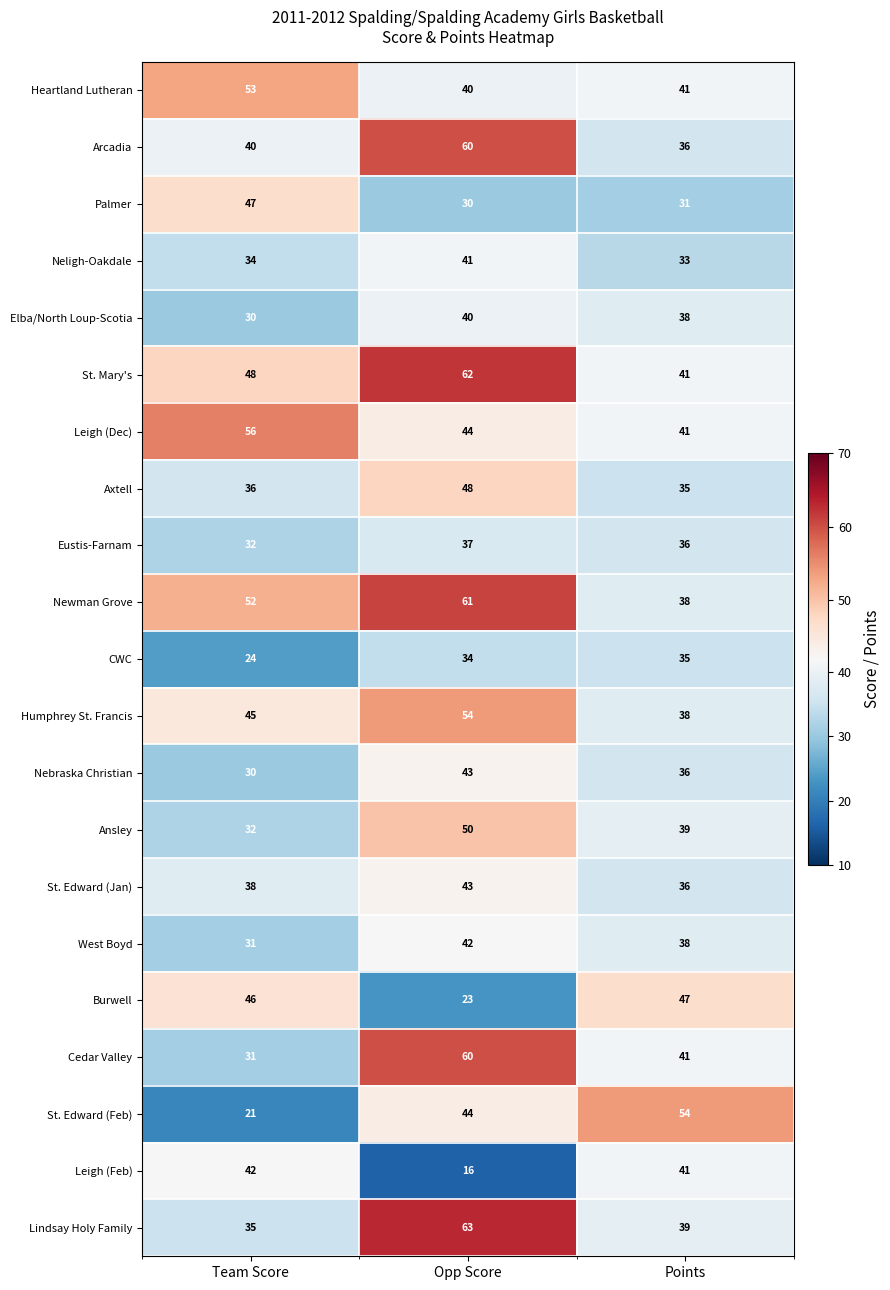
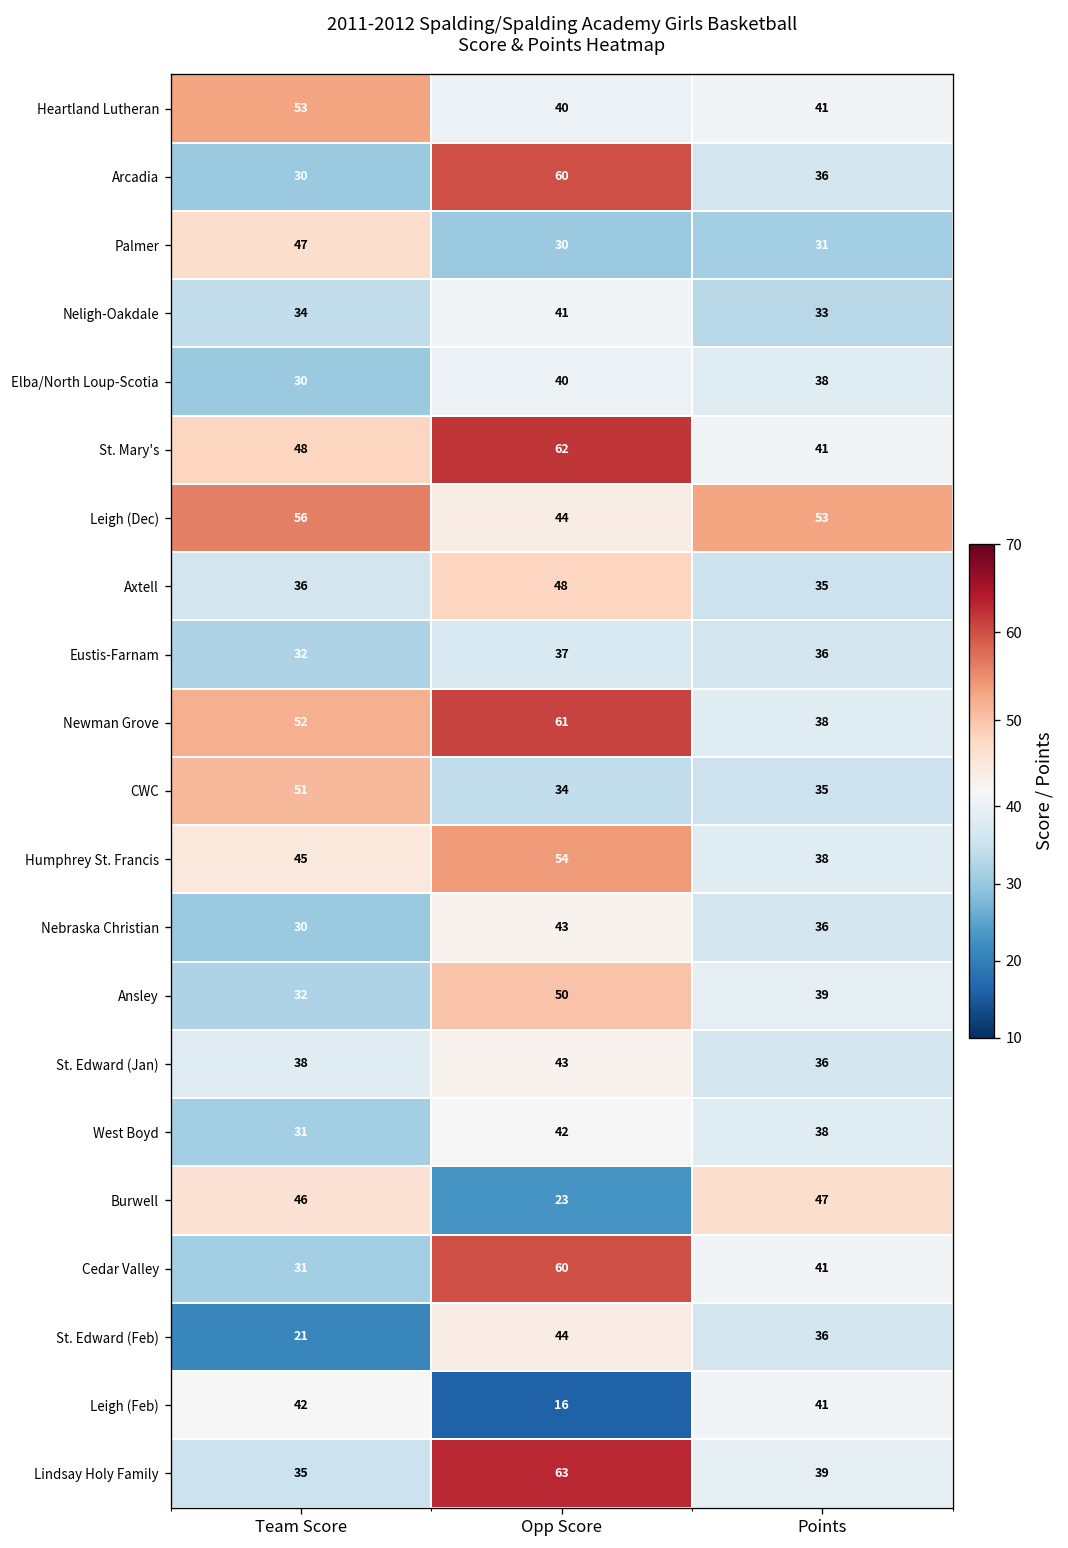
Arcadia, Team Score: 40 -> 30
Leigh (Dec), Points: 41 -> 53
CWC, Team Score: 24 -> 51
St. Edward (Feb), Points: 54 -> 36
